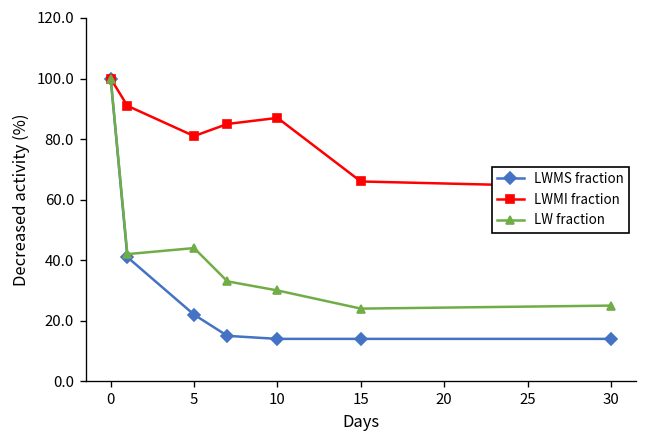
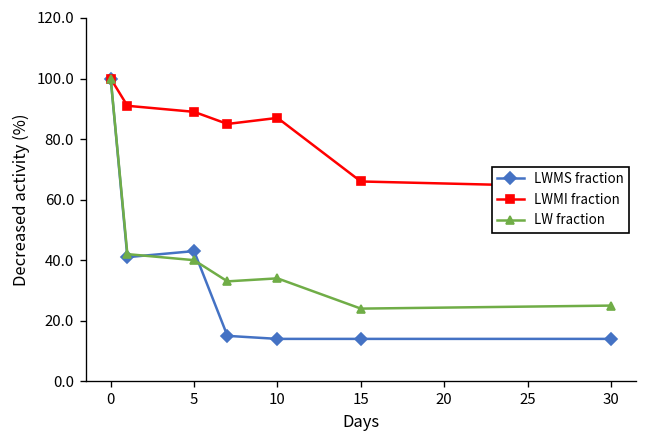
LWMS fraction, 5: 22 -> 43
LWMI fraction, 5: 81 -> 89
LW fraction, 5: 44 -> 40
LW fraction, 10: 30 -> 34
